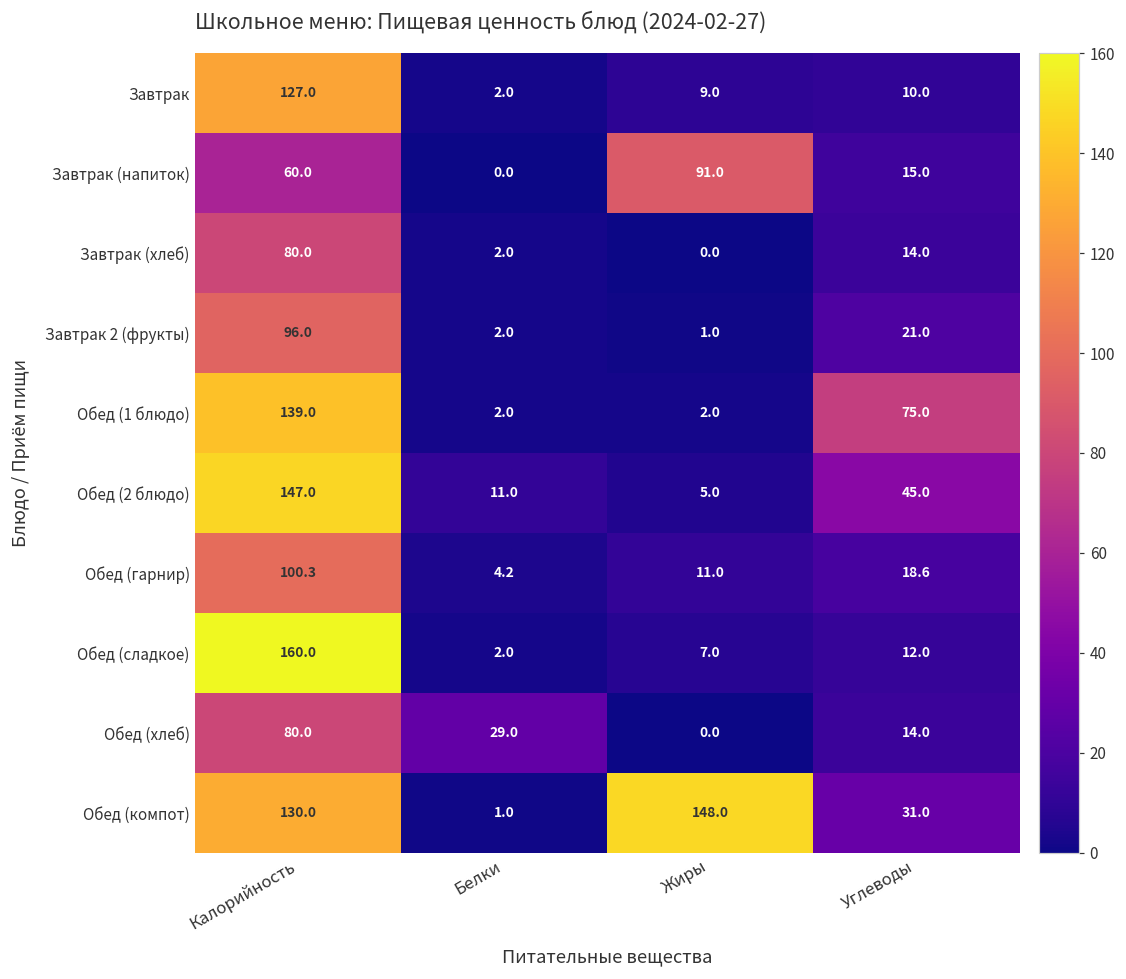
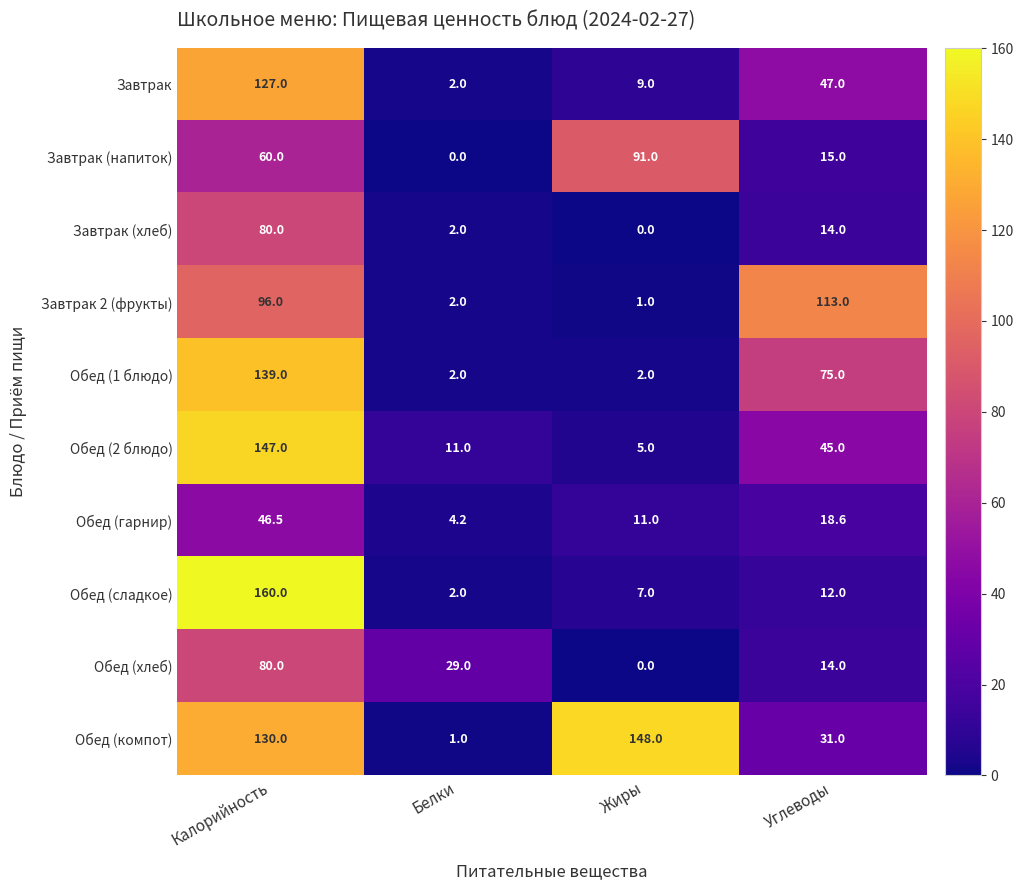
Завтрак, Углеводы: 10.0 -> 47.0
Завтрак 2 (фрукты), Углеводы: 21.0 -> 113.0
Обед (гарнир), Калорийность: 100.3 -> 46.5
